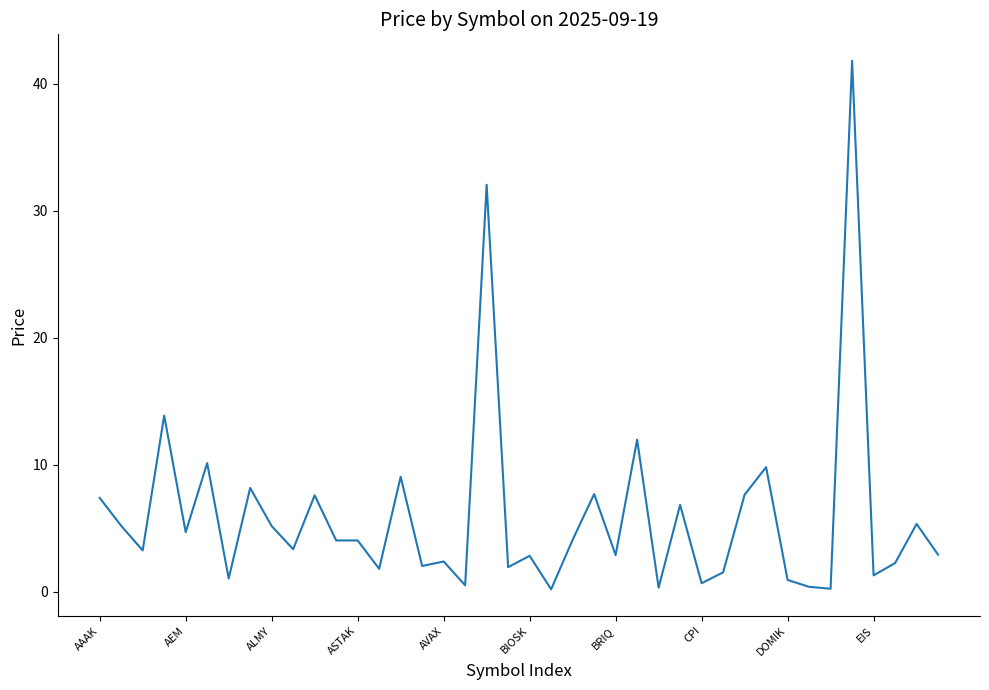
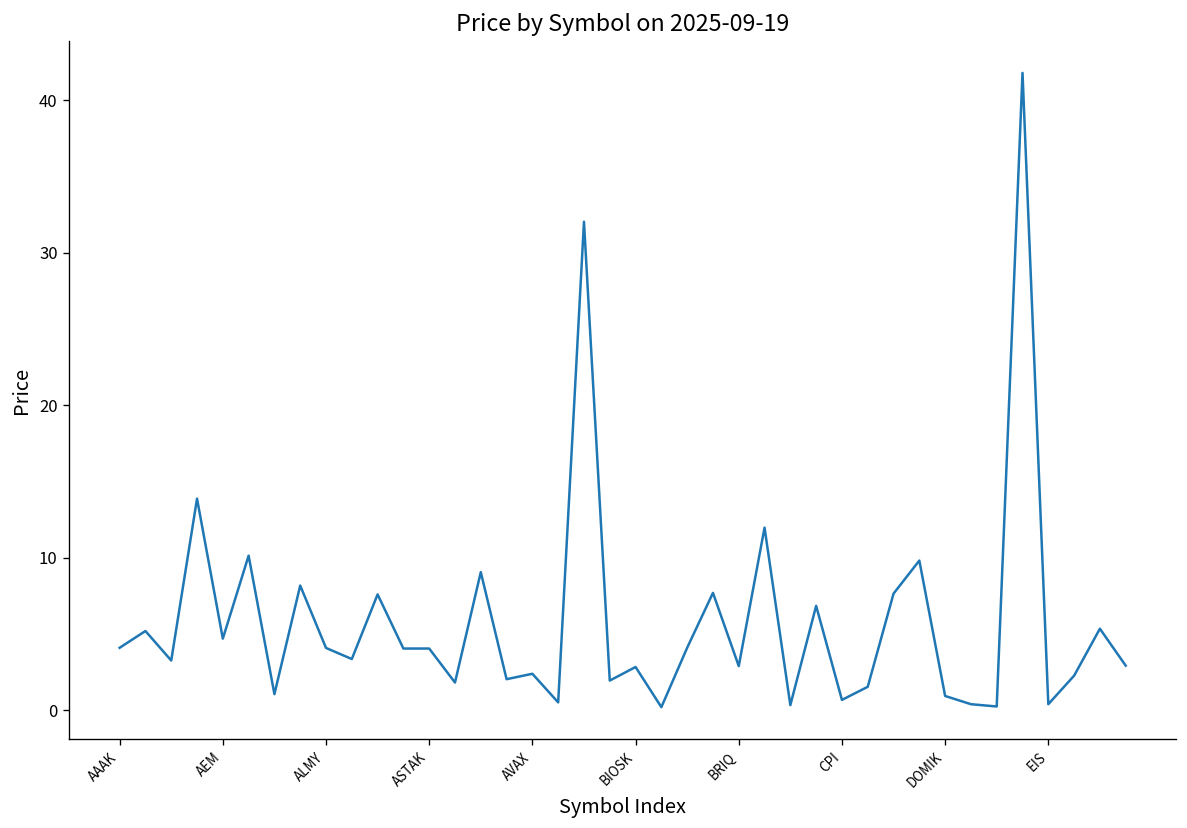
AAAK: 7.4 -> 4.1
ALMY: 5.2 -> 4.1
EIS: 1.3 -> 0.4
